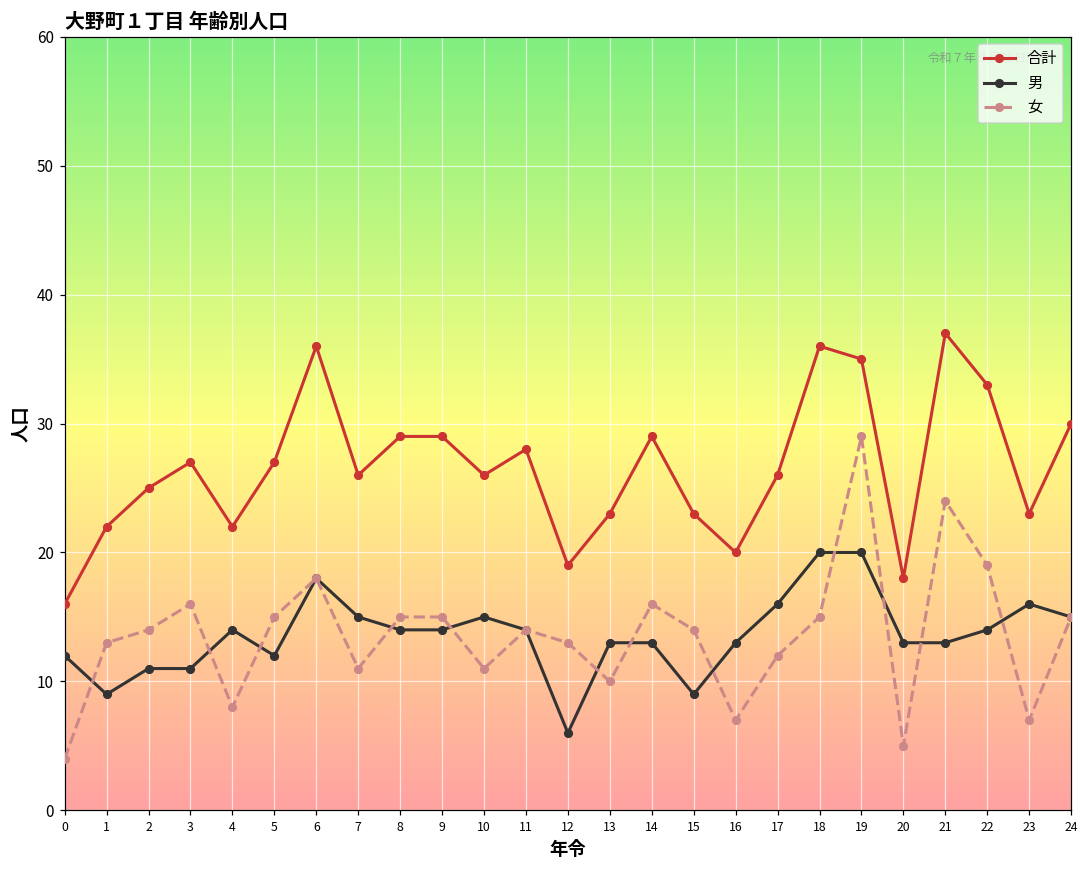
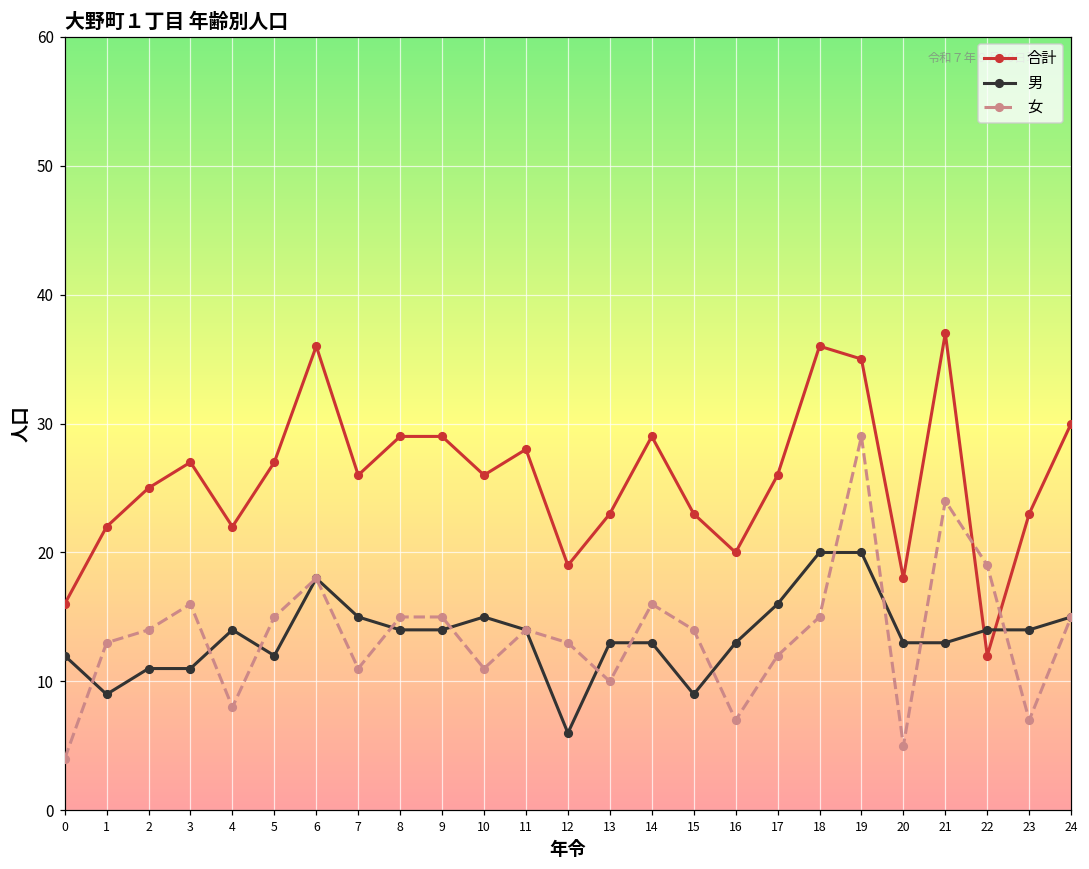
合計, 22: 33 -> 12
男, 23: 16 -> 14
